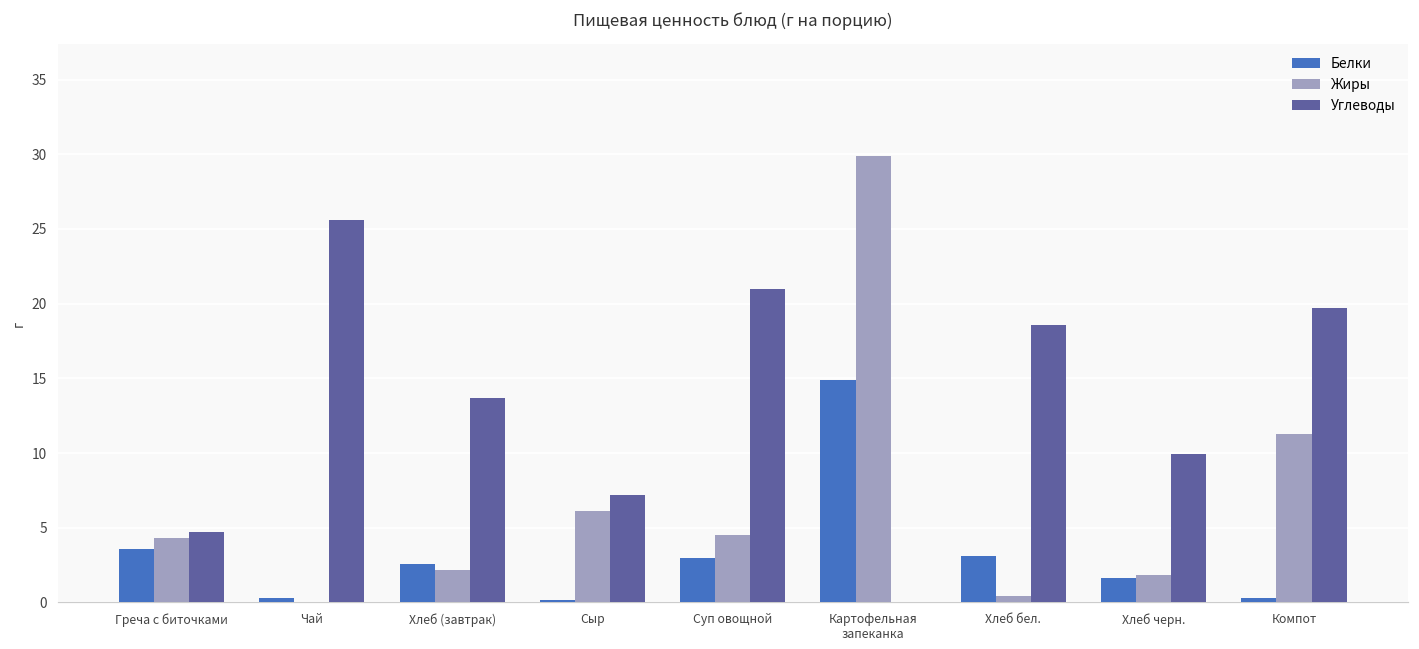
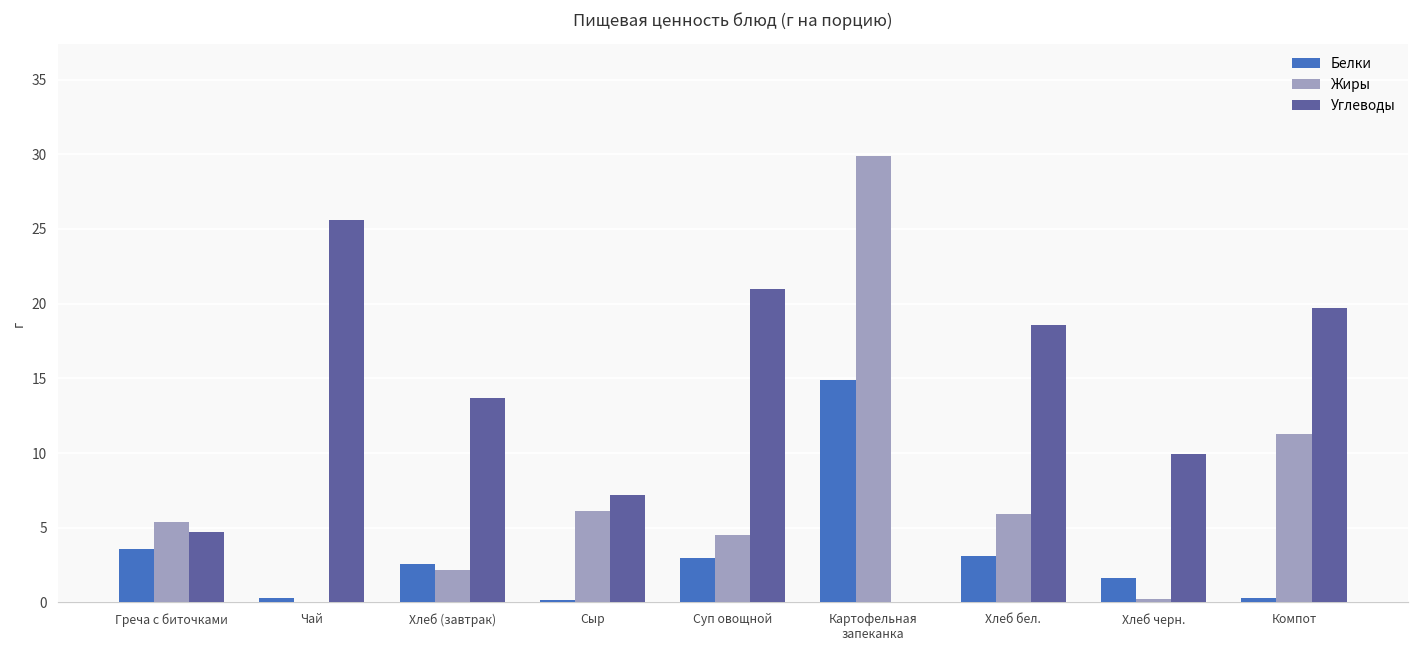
Жиры, Греча с биточками: 4.3 -> 5.4
Жиры, Хлеб бел.: 0.4 -> 5.9
Жиры, Хлеб черн.: 1.9 -> 0.2
